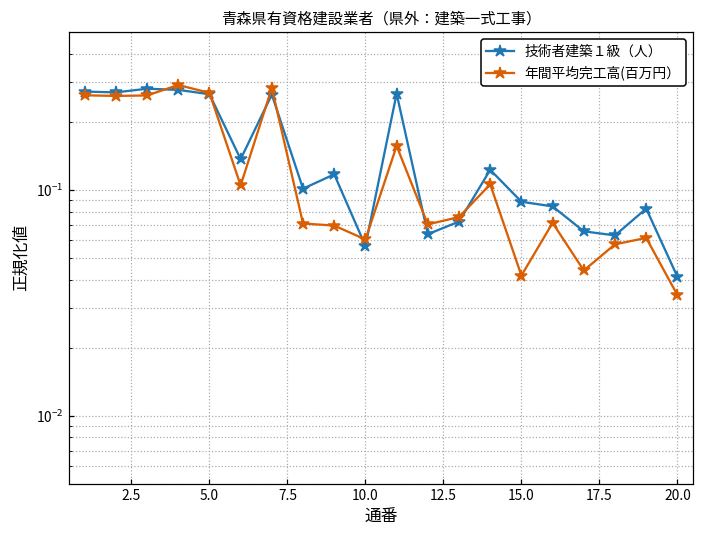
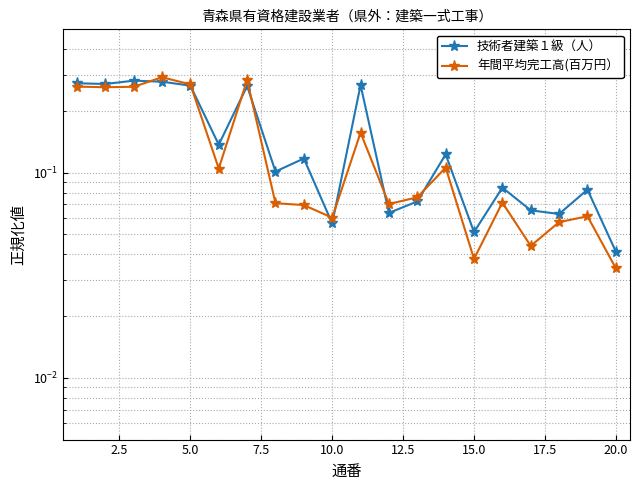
技術者建築１級（人）, 15.0: 0.089 -> 0.051
年間平均完工高(百万円）, 15.0: 0.042 -> 0.038
